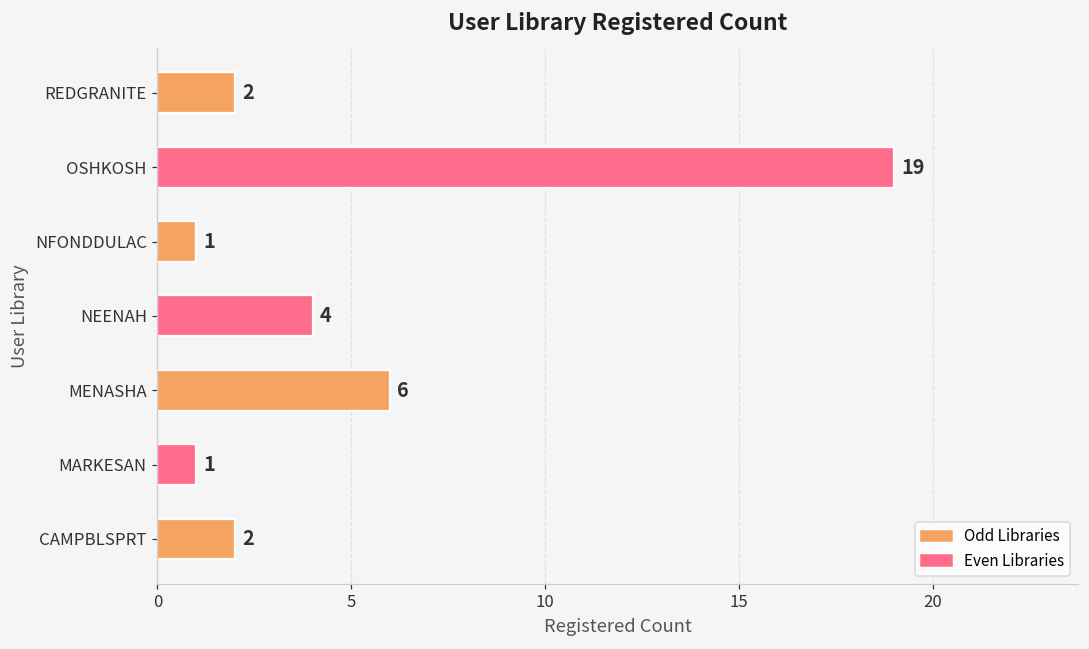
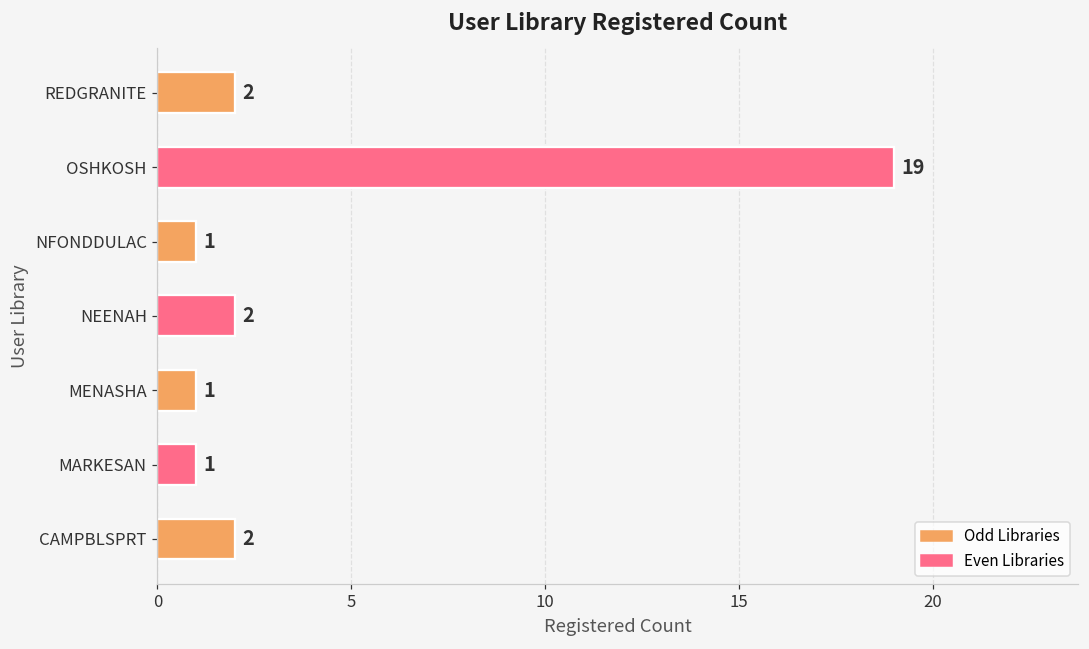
NEENAH: 4 -> 2
MENASHA: 6 -> 1
